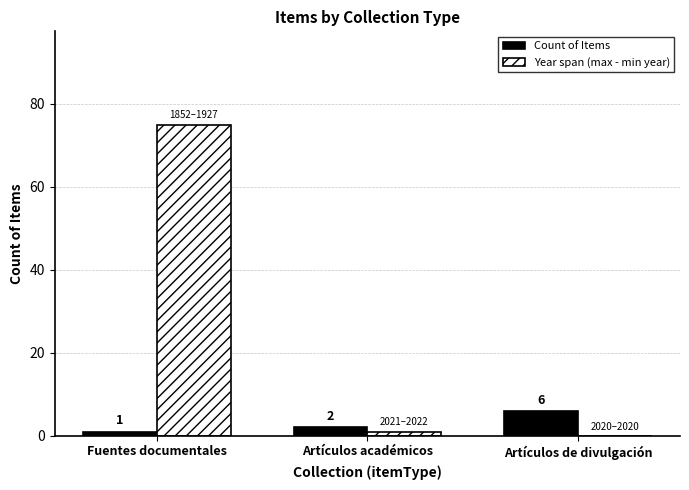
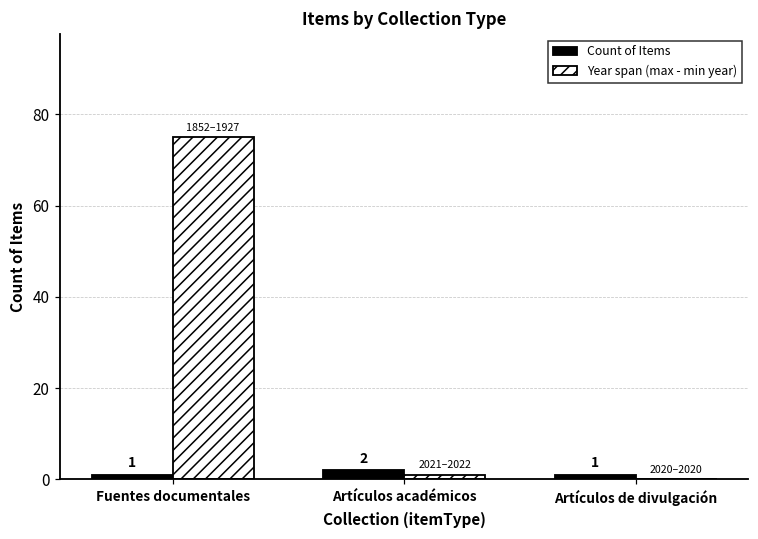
Count of Items, Artículos de divulgación: 6 -> 1
